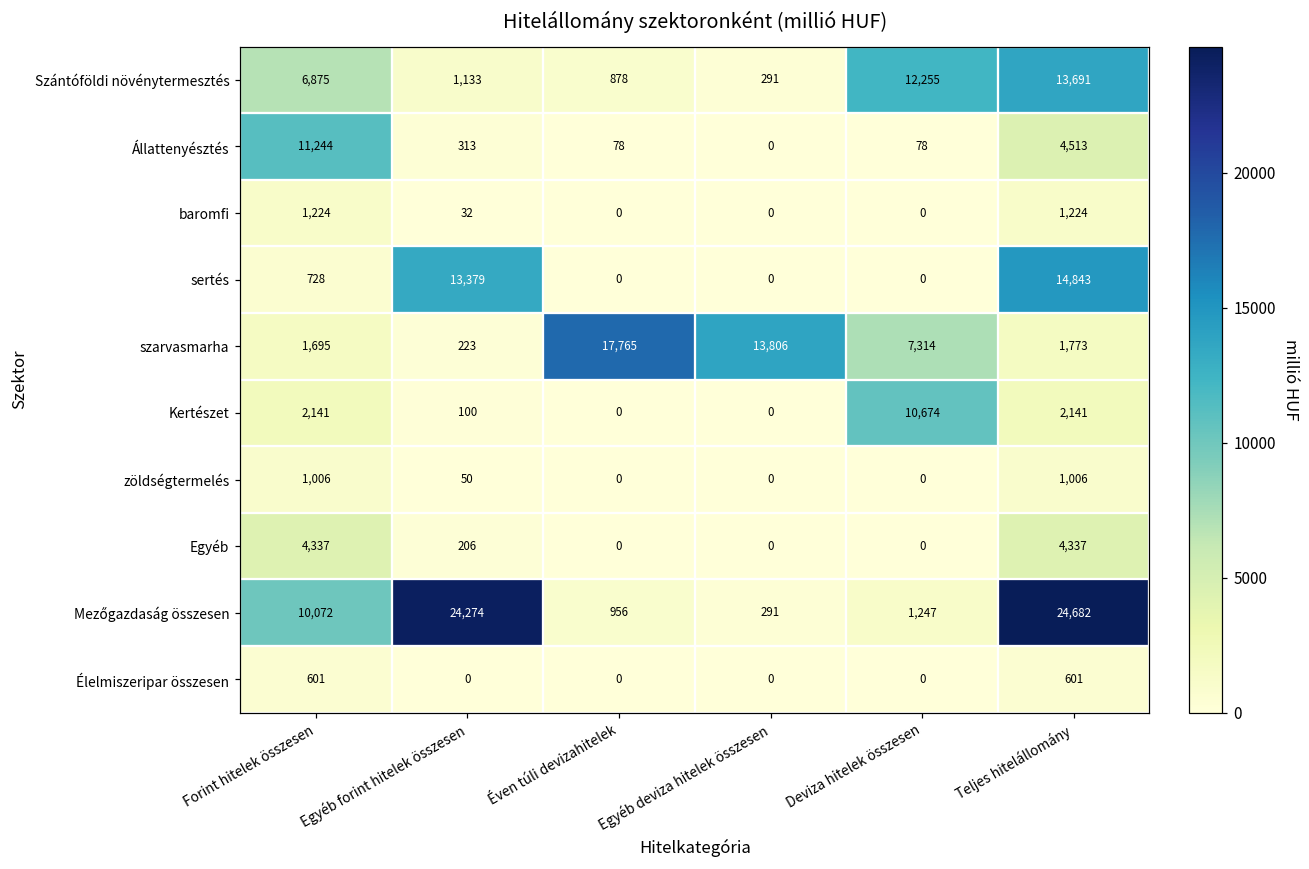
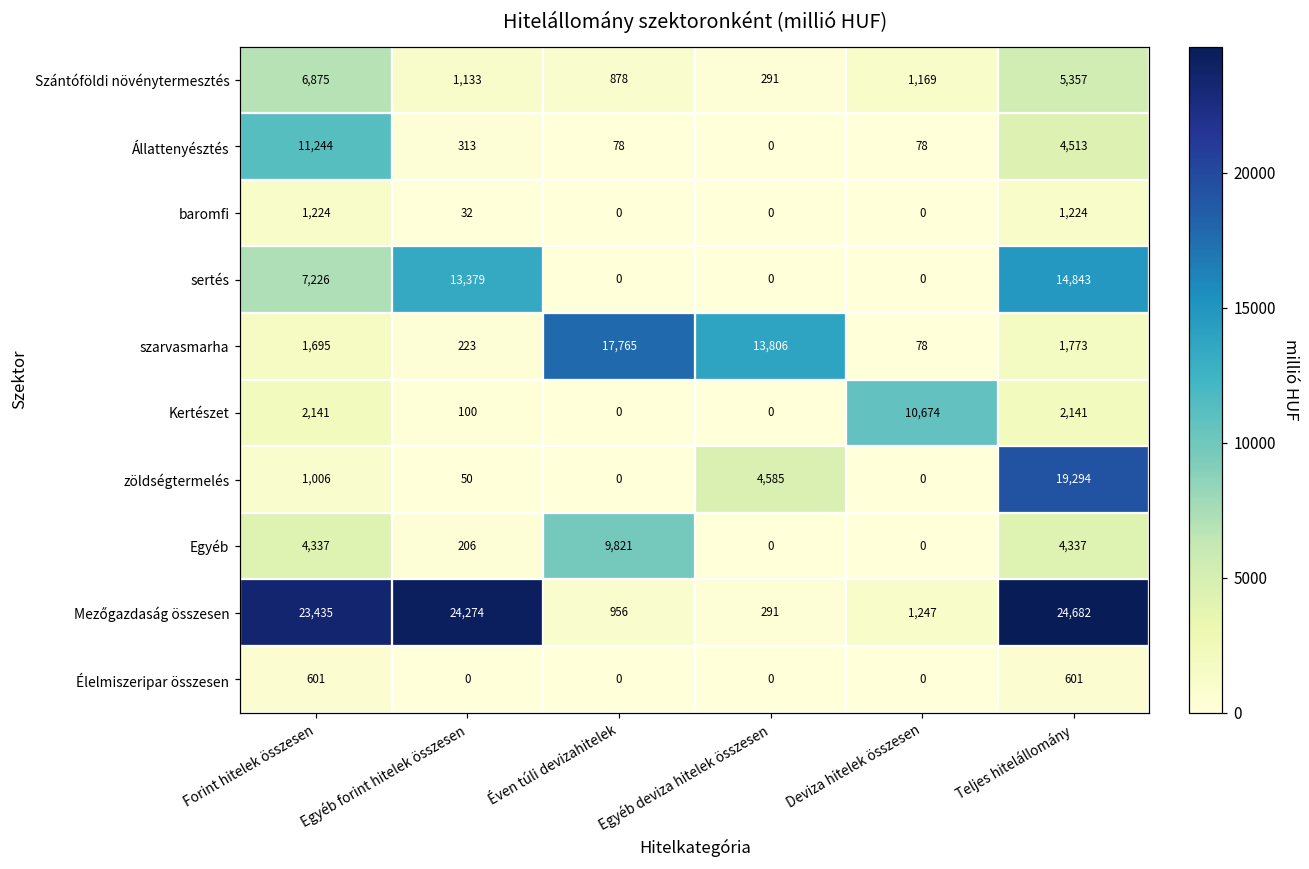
Szántóföldi növénytermesztés, Deviza hitelek összesen: 12,255 -> 1,169
Szántóföldi növénytermesztés, Teljes hitelállomány: 13,691 -> 5,357
sertés, Forint hitelek összesen: 728 -> 7,226
szarvasmarha, Deviza hitelek összesen: 7,314 -> 78
zöldségtermelés, Egyéb deviza hitelek összesen: 0 -> 4,585
zöldségtermelés, Teljes hitelállomány: 1,006 -> 19,294
Egyéb, Éven túli devizahitelek: 0 -> 9,821
Mezőgazdaság összesen, Forint hitelek összesen: 10,072 -> 23,435
